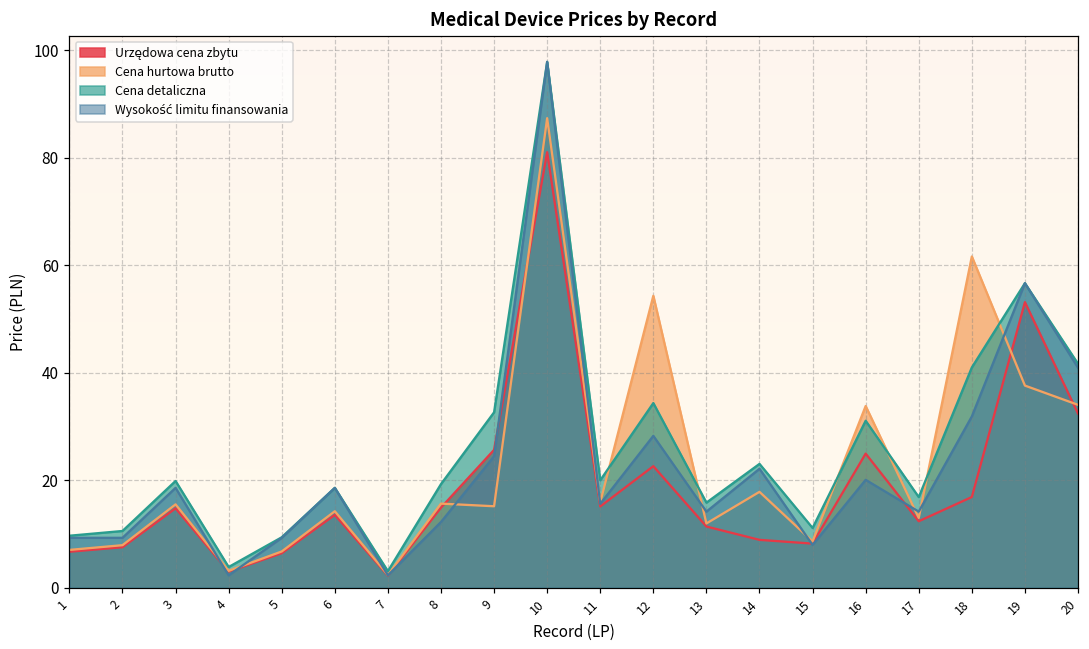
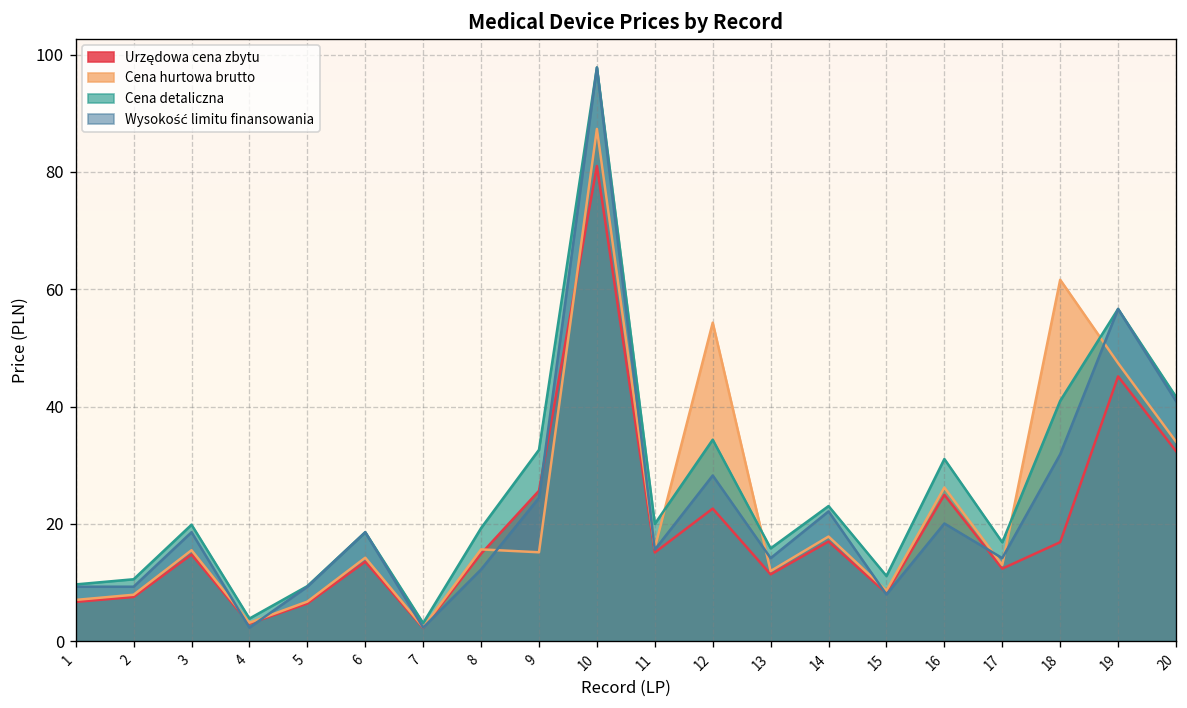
Urzędowa cena zbytu, 14: 9 -> 17
Cena hurtowa brutto, 16: 34 -> 26
Urzędowa cena zbytu, 19: 53 -> 45
Cena hurtowa brutto, 19: 38 -> 47
